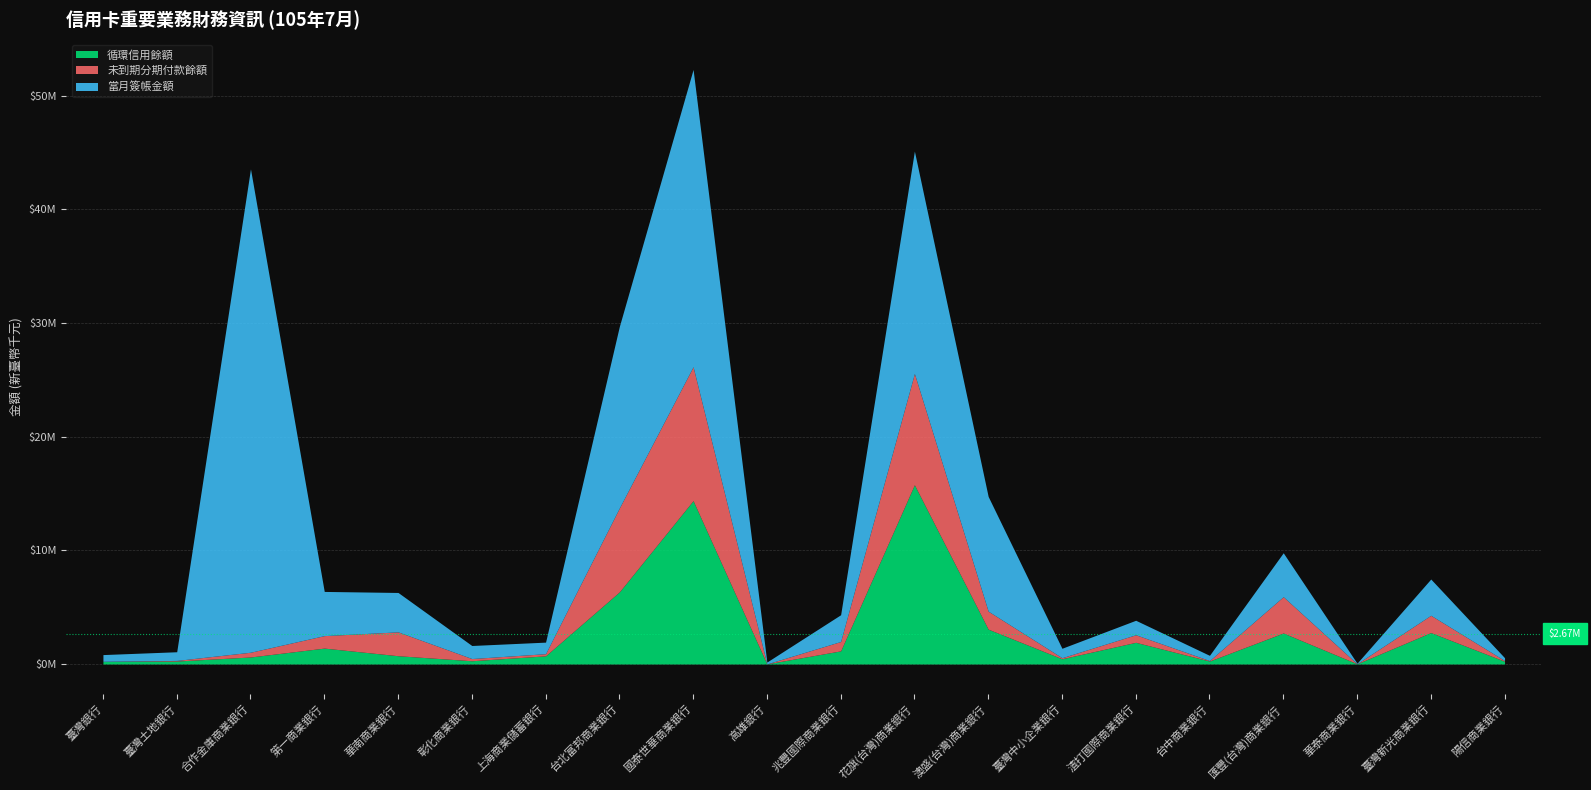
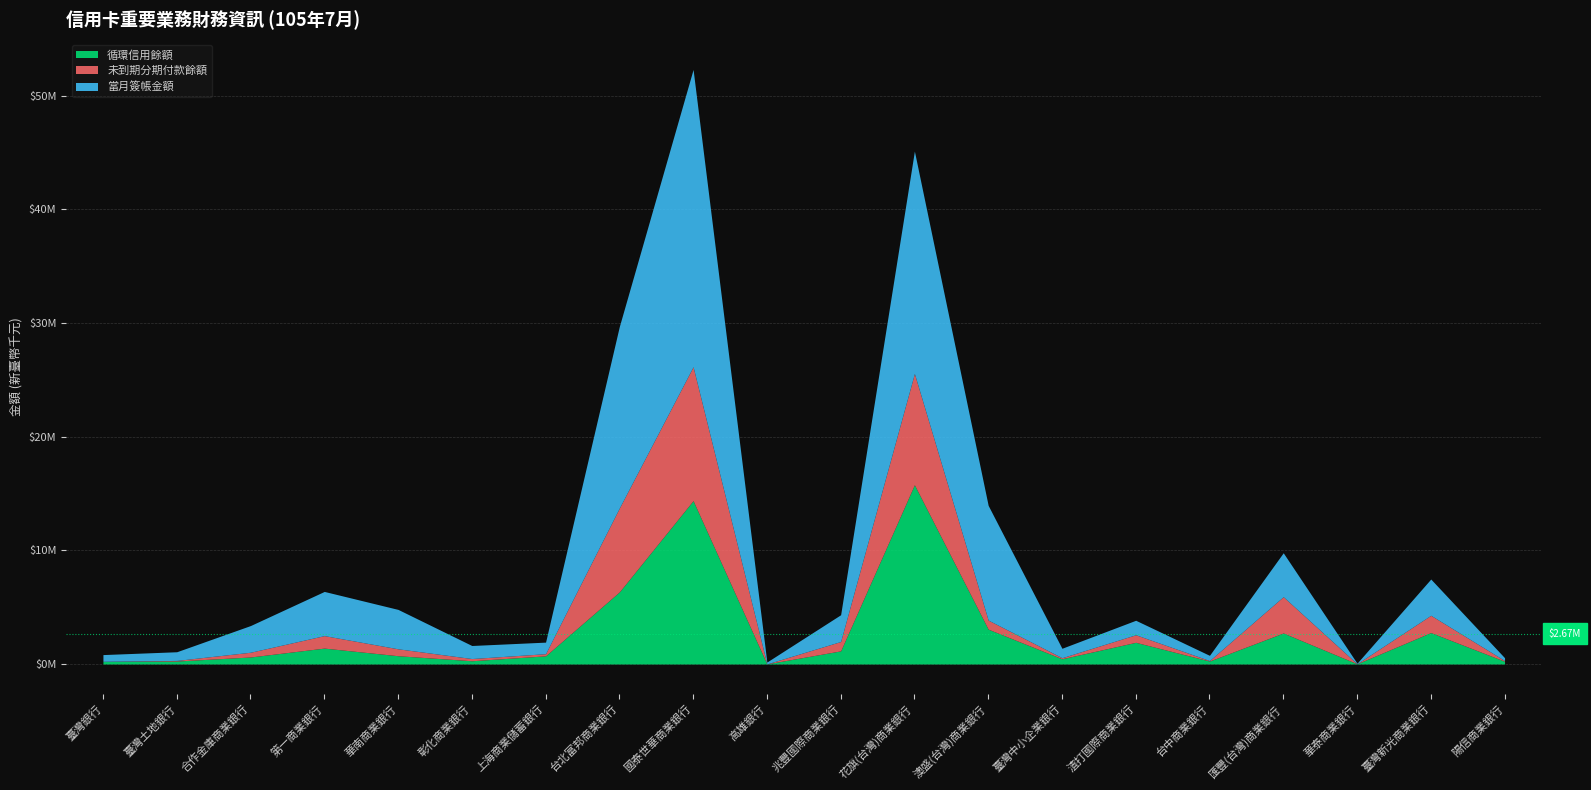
當月簽帳金額, 合作金庫商業銀行: $42500000 -> $2300000
未到期分期付款餘額, 華南商業銀行: $2100000 -> $600000
未到期分期付款餘額, 澳盛(台灣)商業銀行: $1600000 -> $800000
